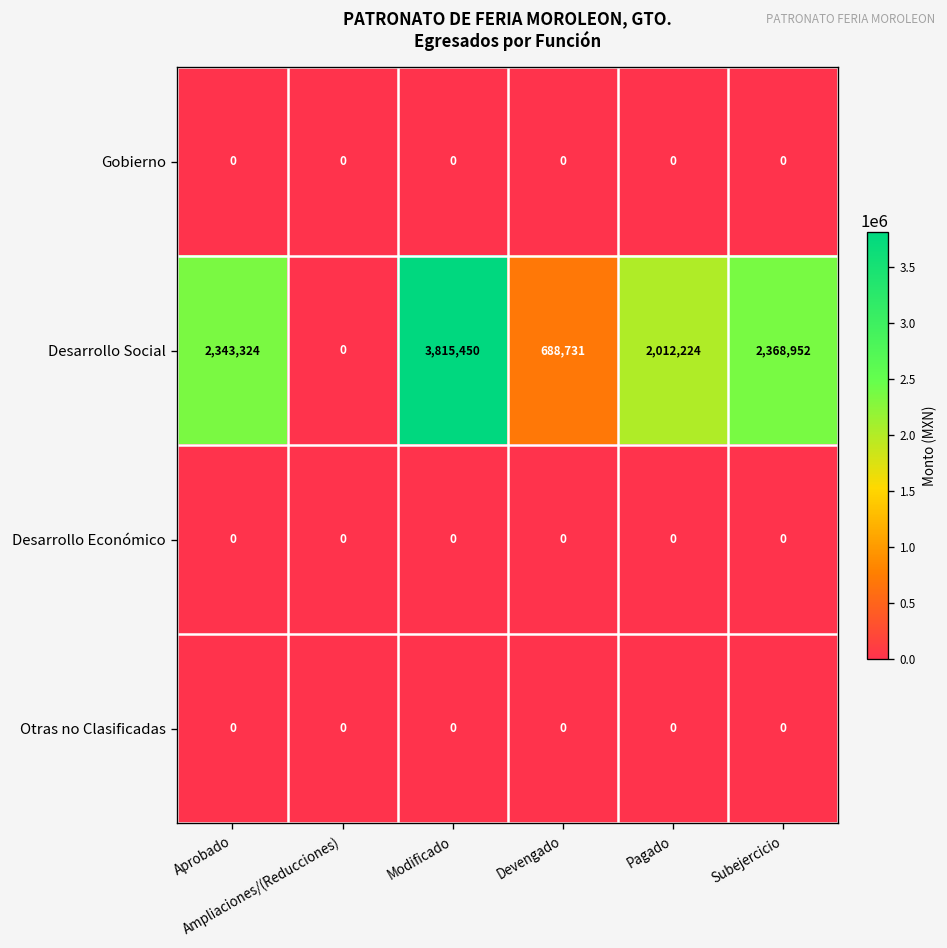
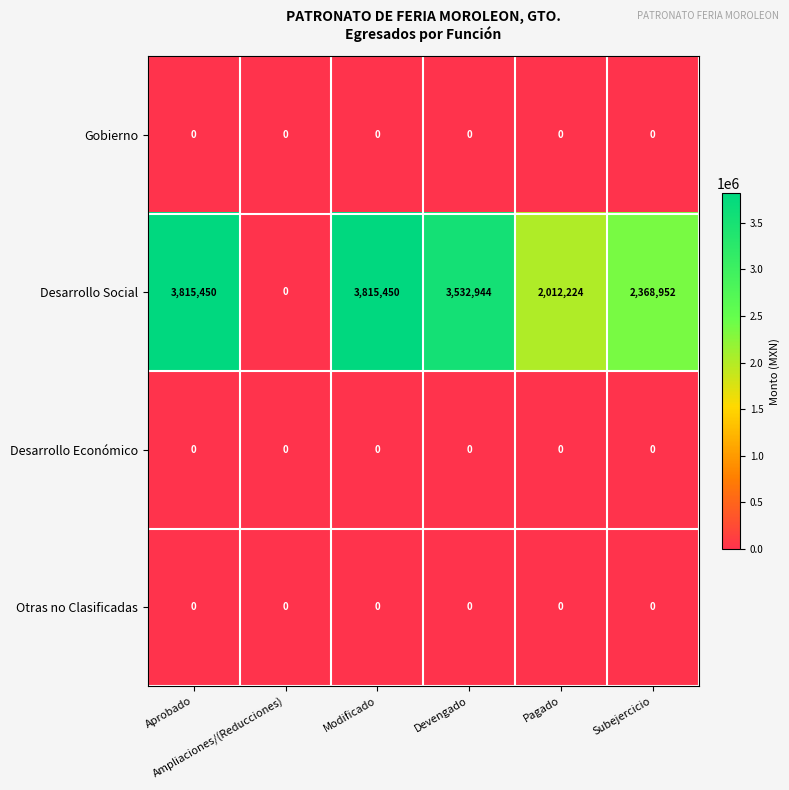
Desarrollo Social, Aprobado: 2,343,324 -> 3,815,450
Desarrollo Social, Devengado: 688,731 -> 3,532,944
